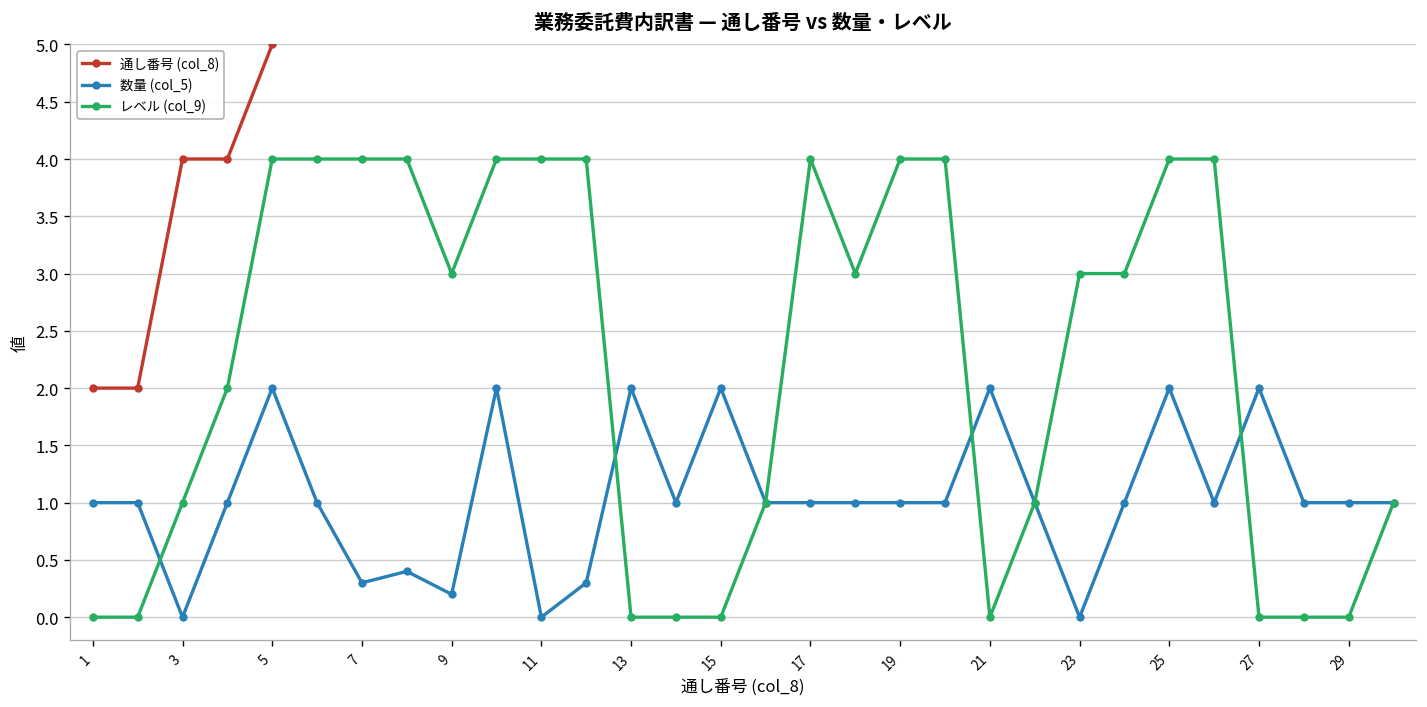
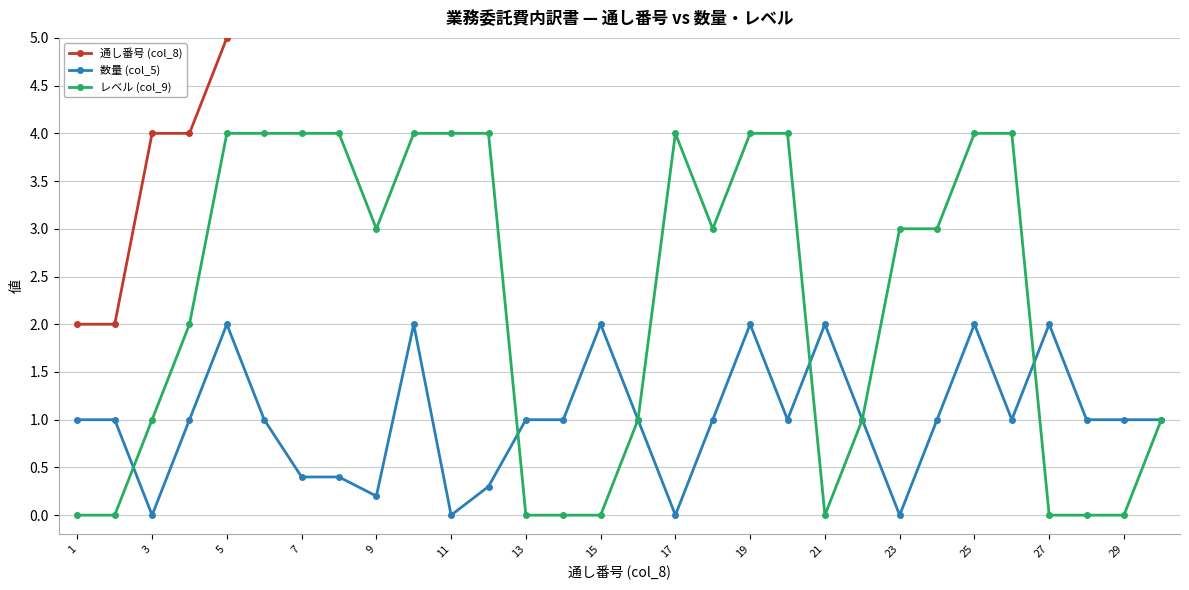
数量 (col_5), 7: 0.3 -> 0.4
数量 (col_5), 13: 2 -> 1
数量 (col_5), 17: 1 -> 0
数量 (col_5), 19: 1 -> 2
